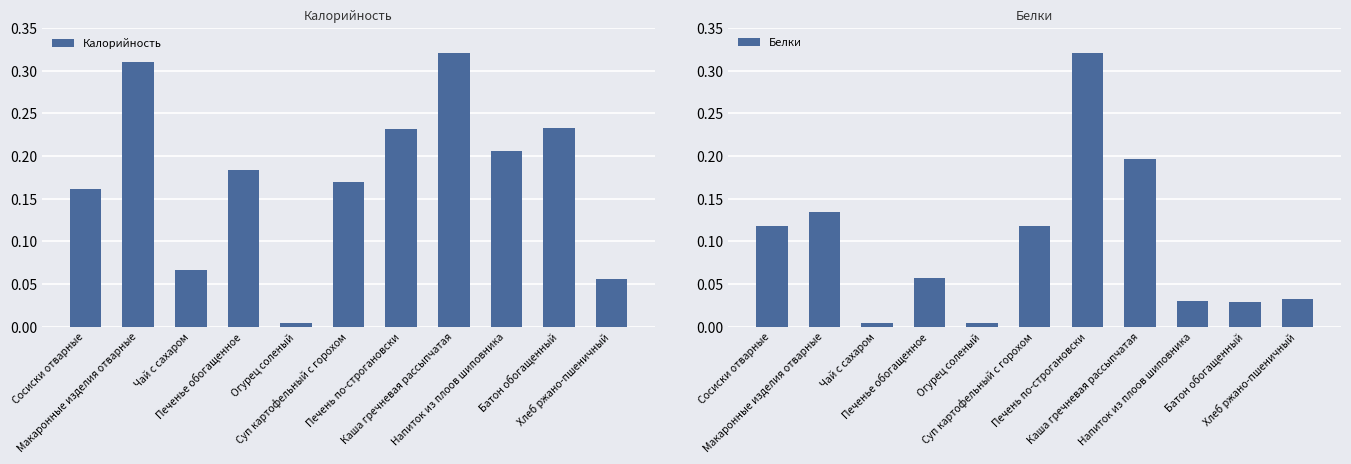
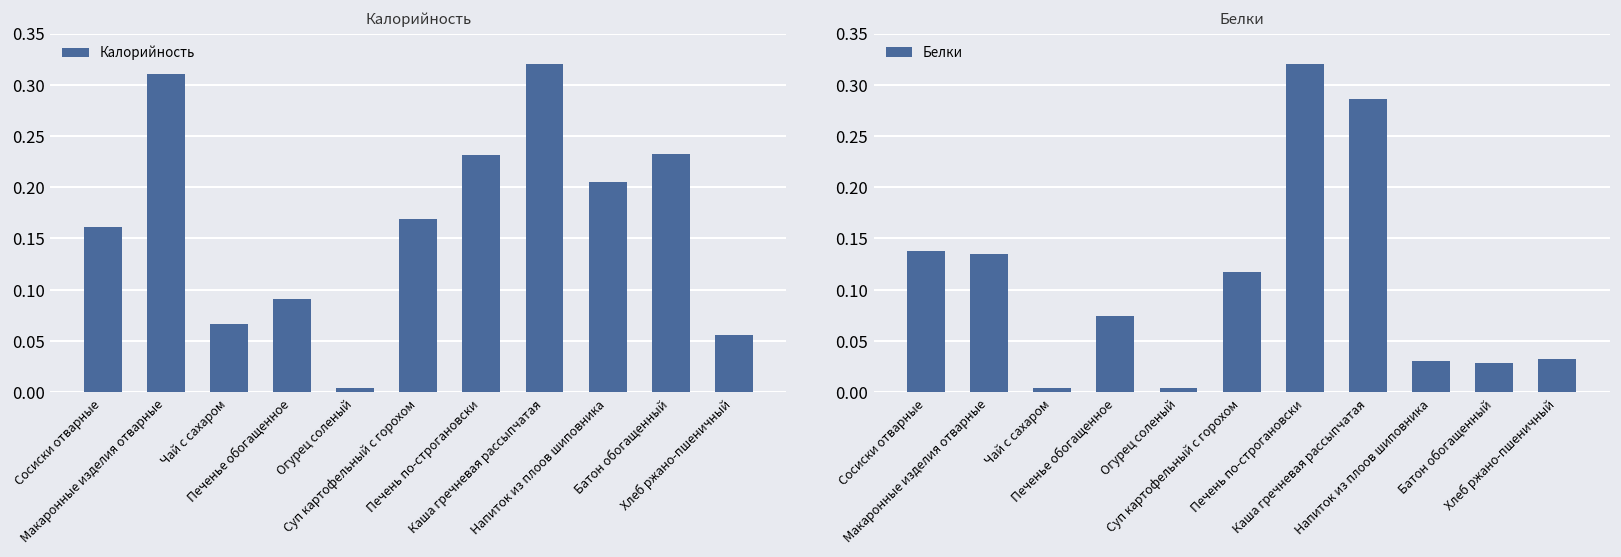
Калорийность, Печенье обогащенное: 0.18 -> 0.09
Белки, Сосиски отварные: 0.12 -> 0.14
Белки, Печенье обогащенное: 0.06 -> 0.07
Белки, Каша гречневая рассыпчатая: 0.20 -> 0.29
